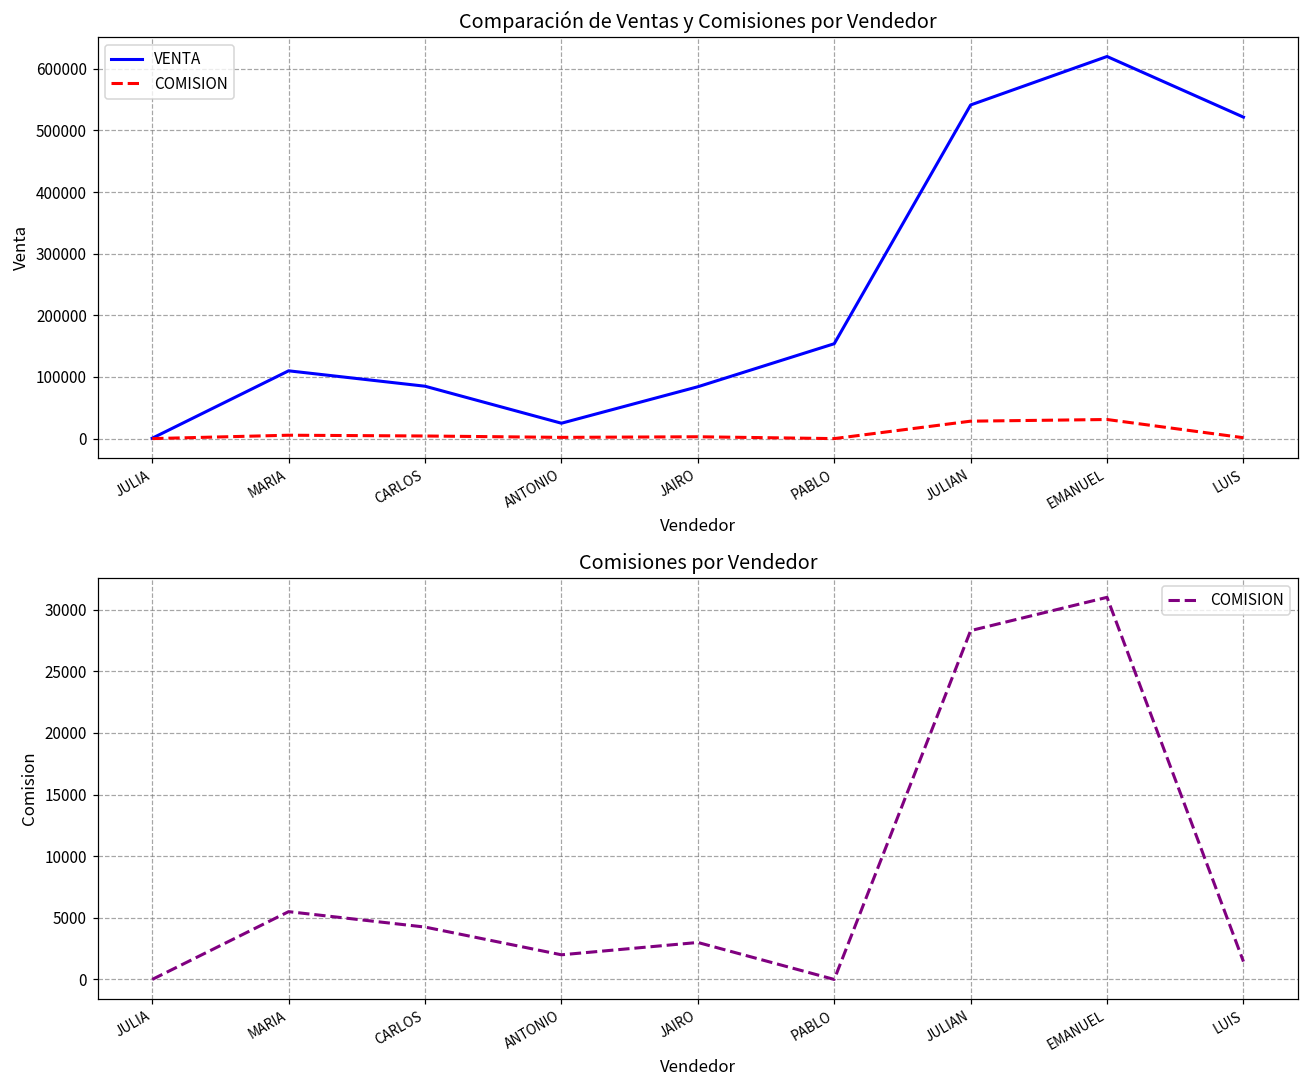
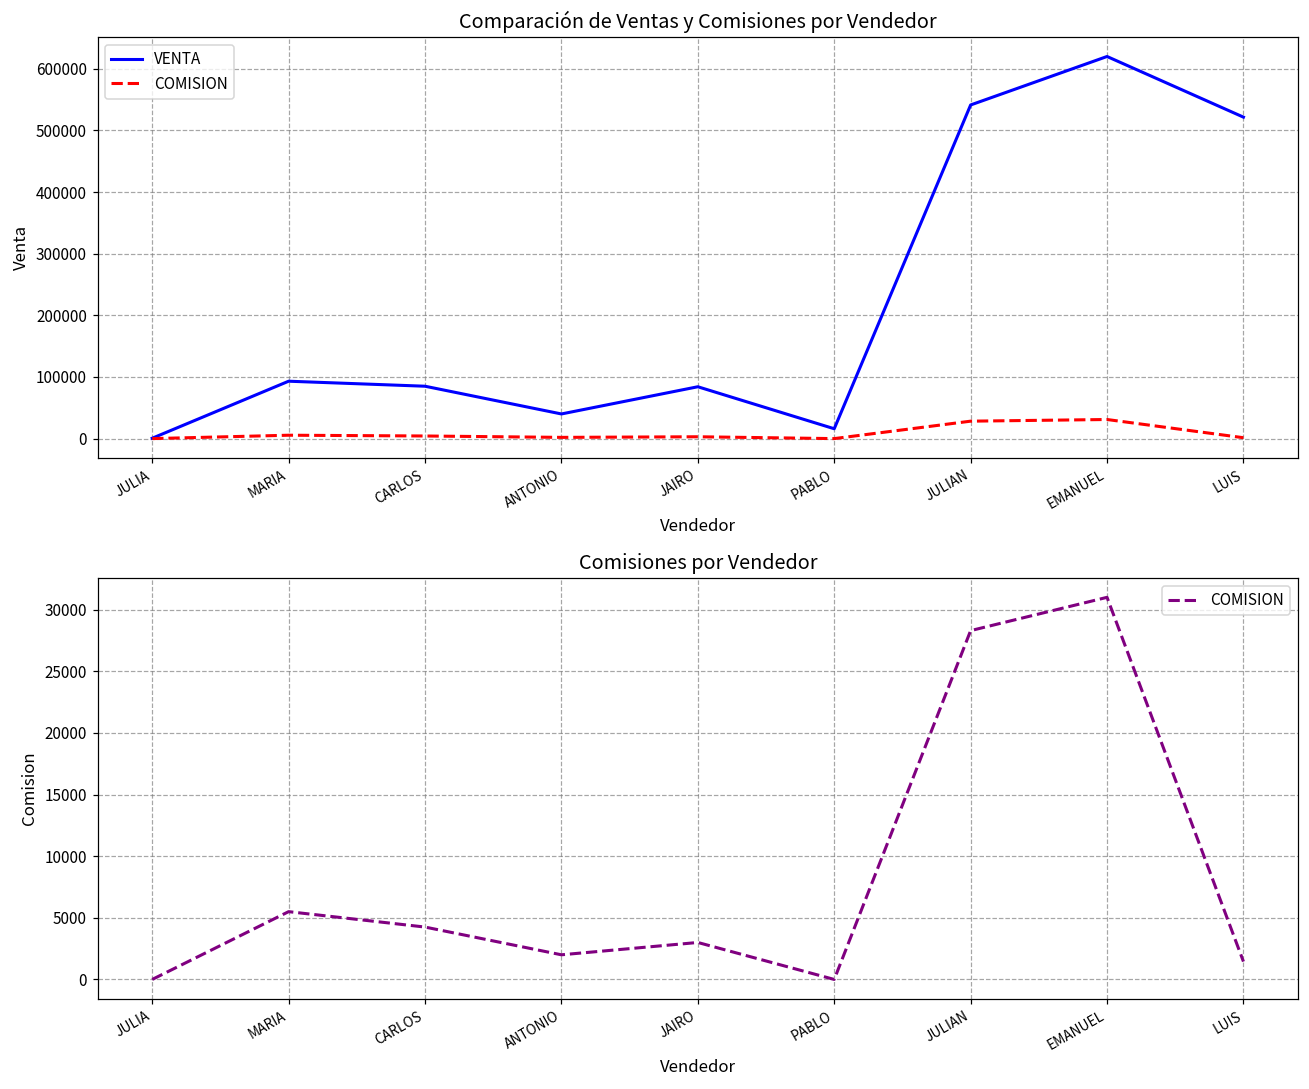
Comparación de Ventas y Comisiones por Vendedor, VENTA, MARIA: 110000 -> 90000
Comparación de Ventas y Comisiones por Vendedor, VENTA, ANTONIO: 20000 -> 40000
Comparación de Ventas y Comisiones por Vendedor, VENTA, PABLO: 150000 -> 20000
